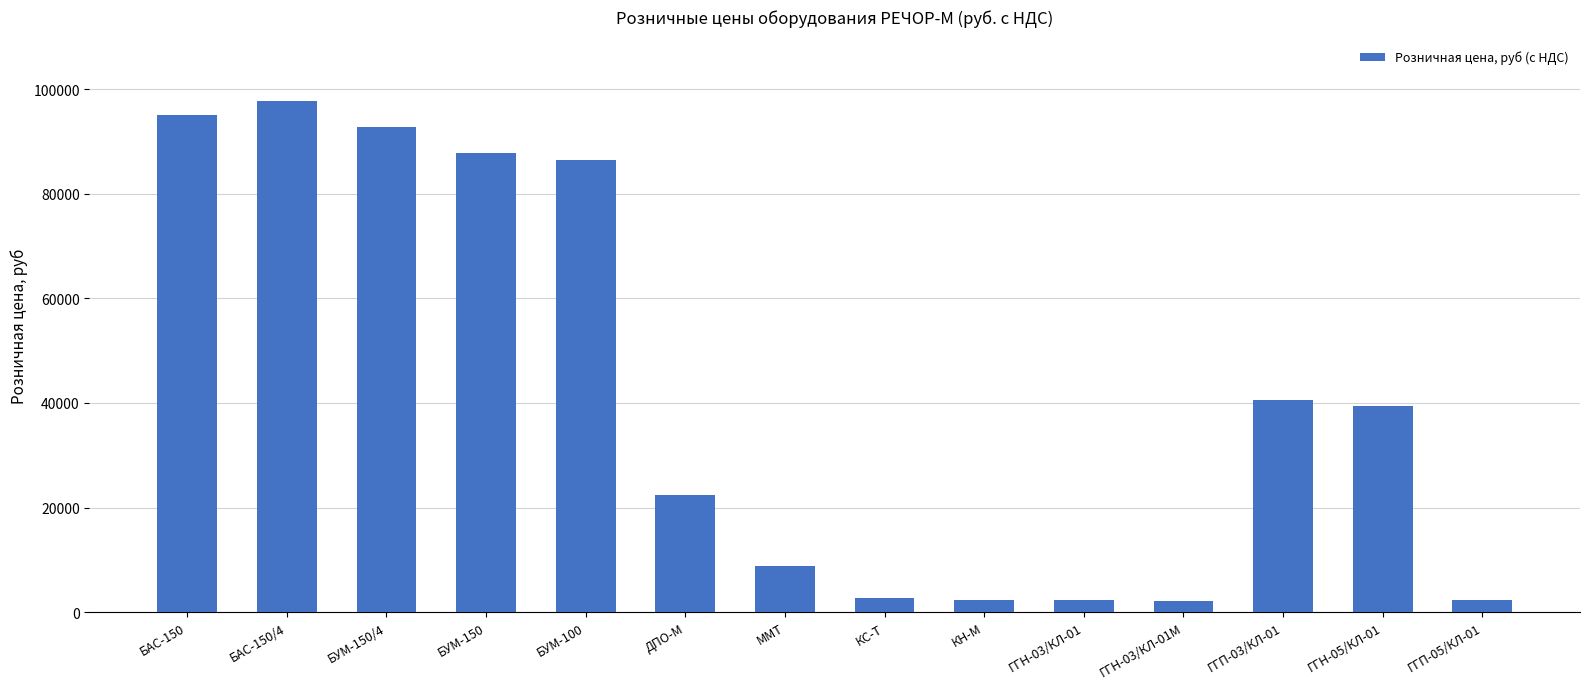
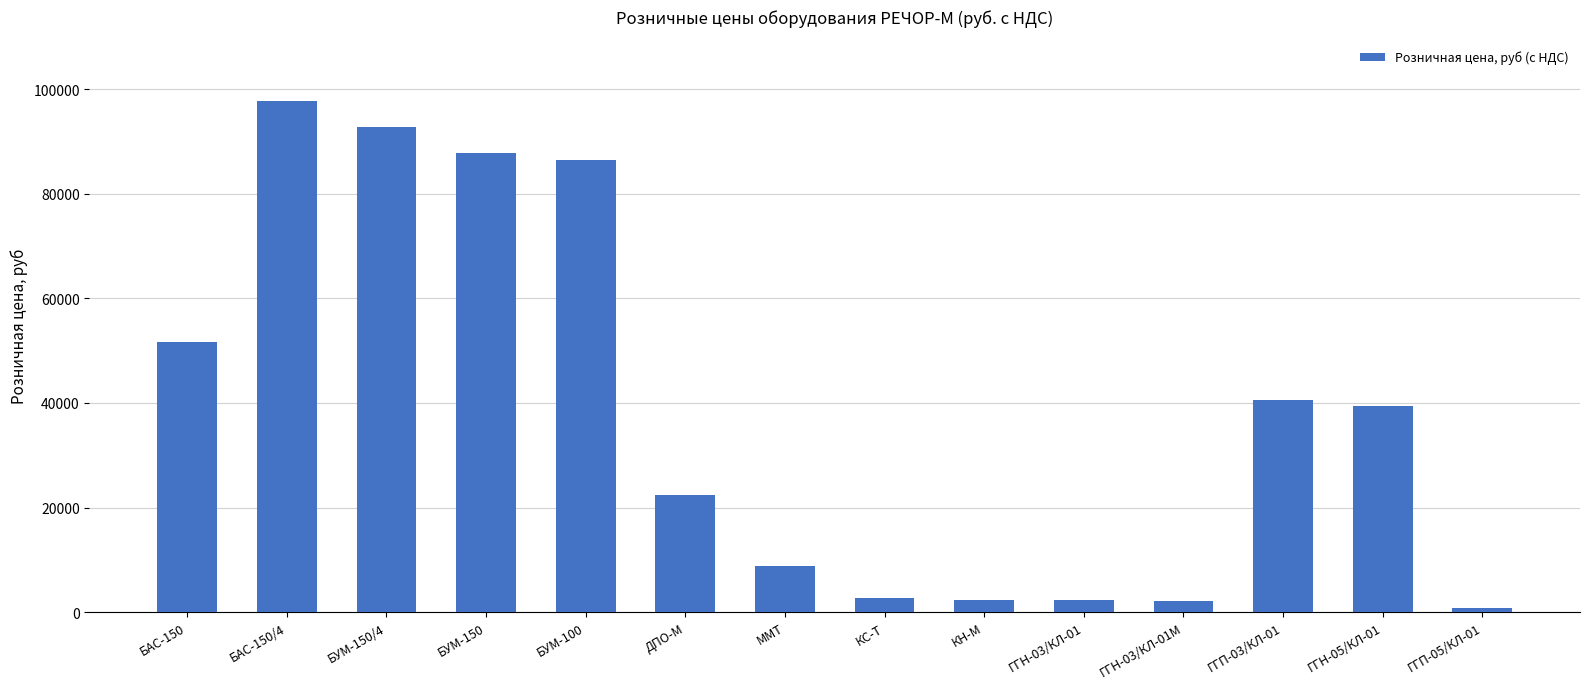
БАС-150: 95000 -> 52000
ГГП-05/КЛ-01: 2000 -> 1000
